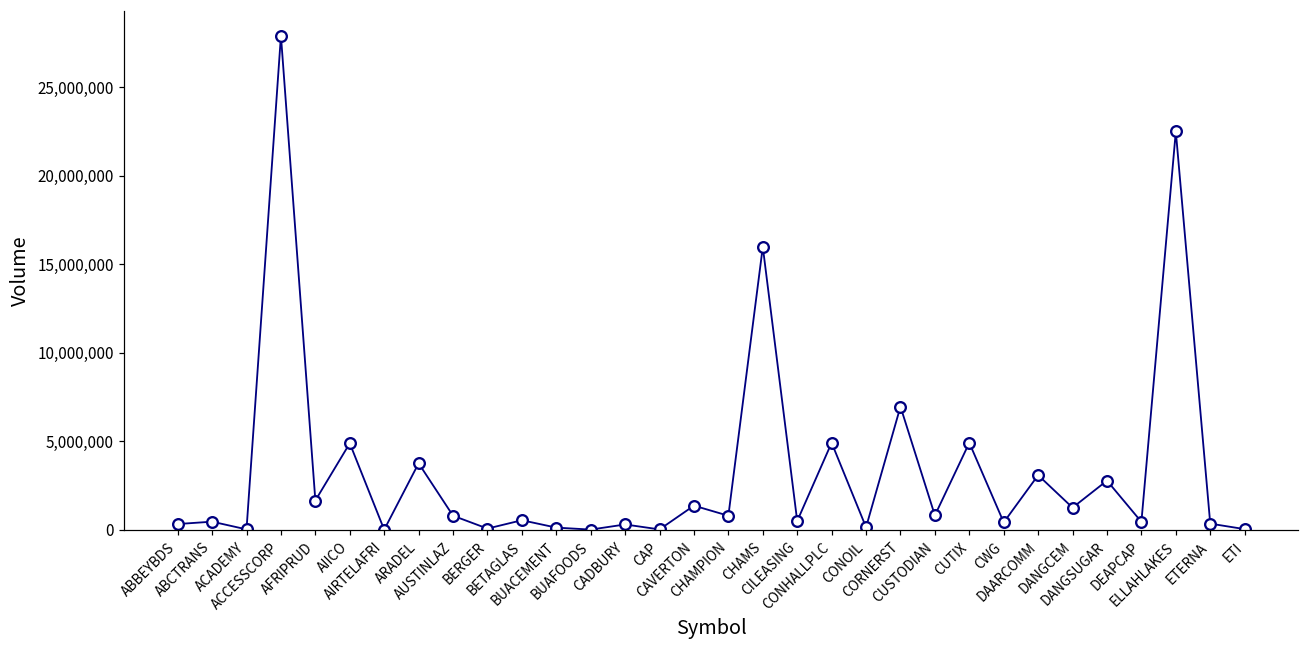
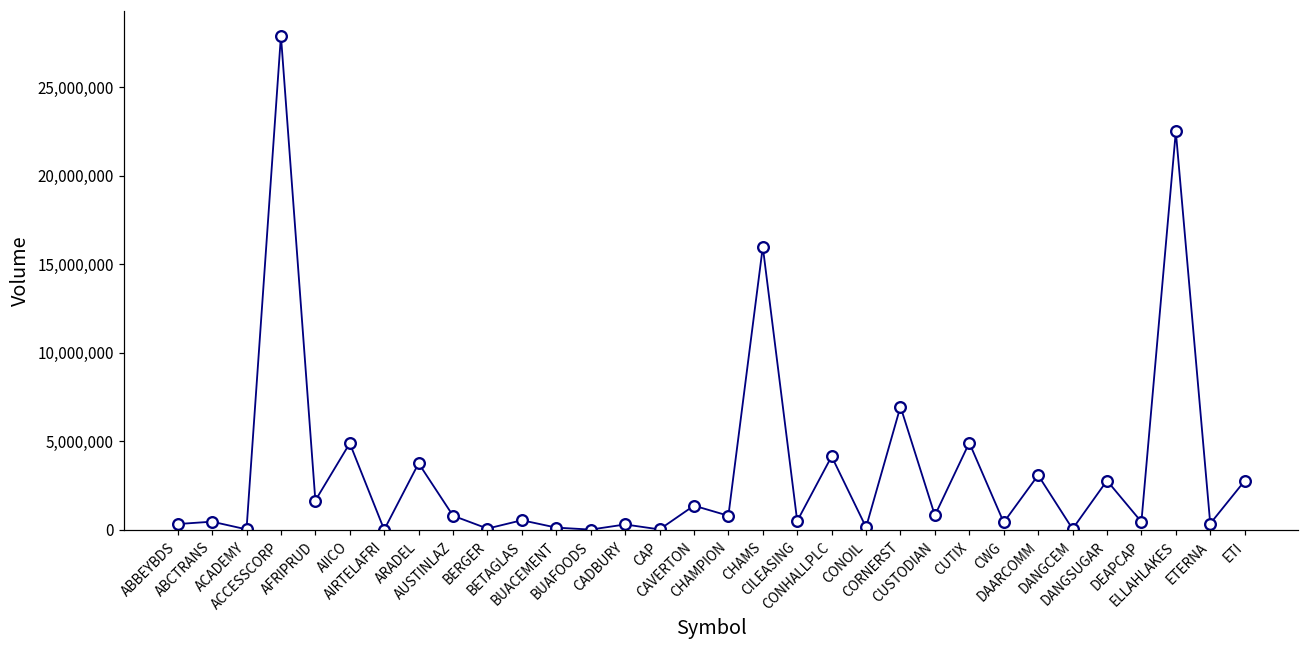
CONHALLPLC: 4,900,000 -> 4,100,000
DANGCEM: 1,200,000 -> 0
ETI: 0 -> 2,800,000
